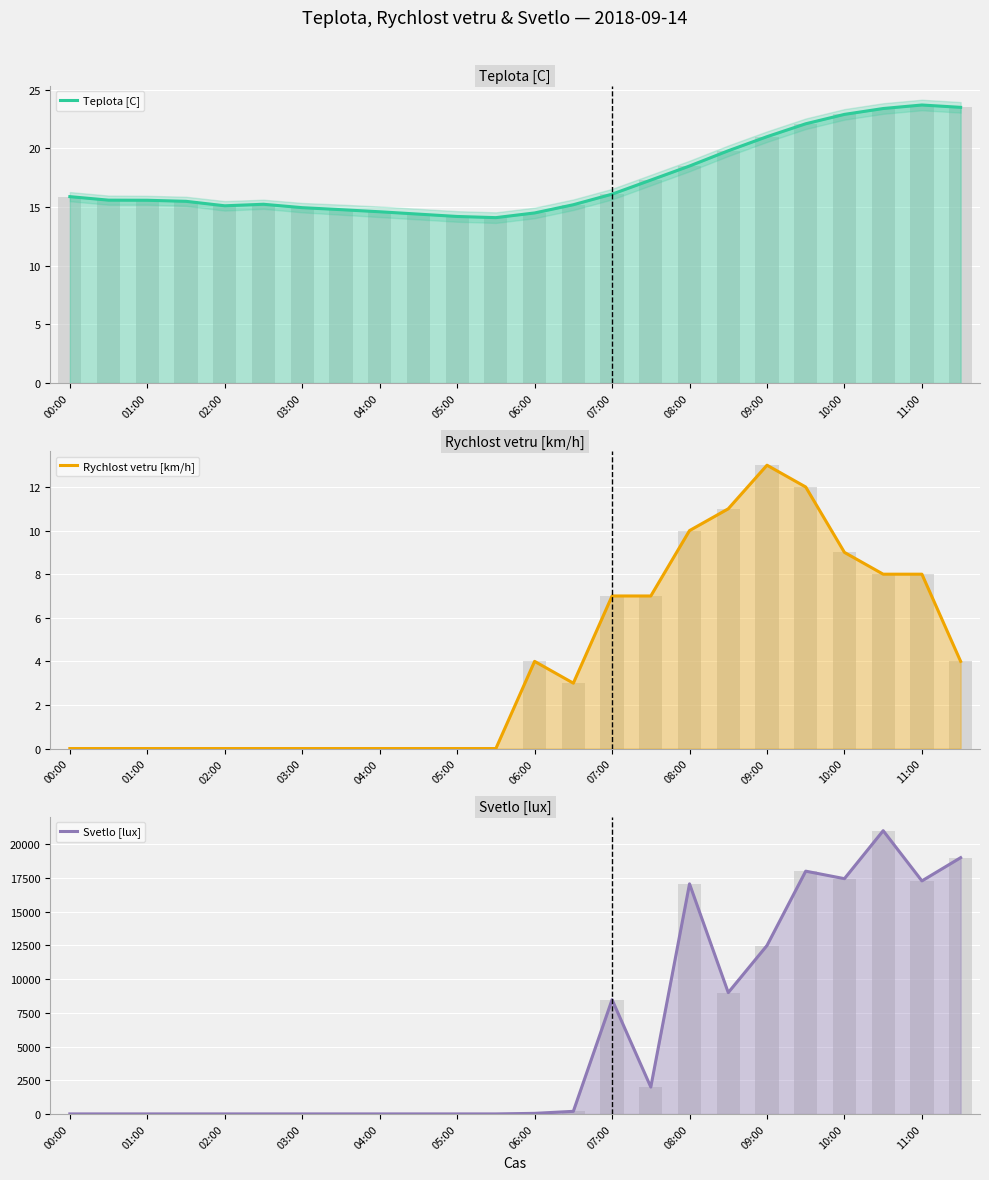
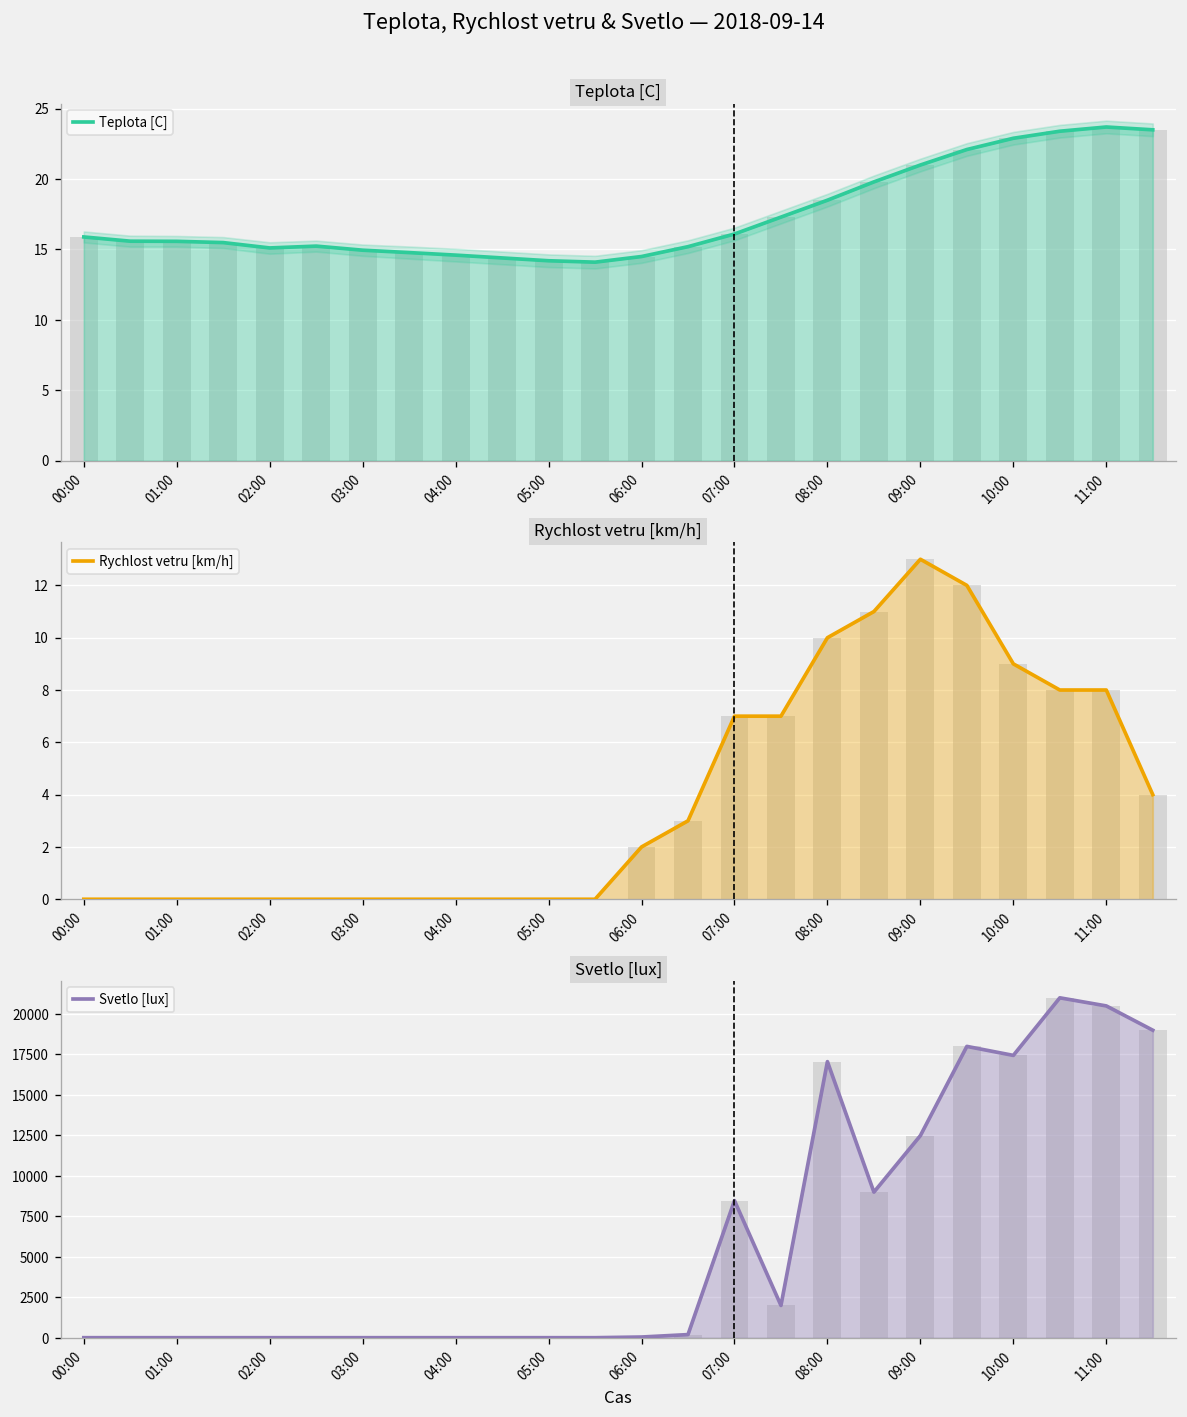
Rychlost vetru [km/h], 06:00: 4 -> 2
Svetlo [lux], 11:00: 17300 -> 20500
